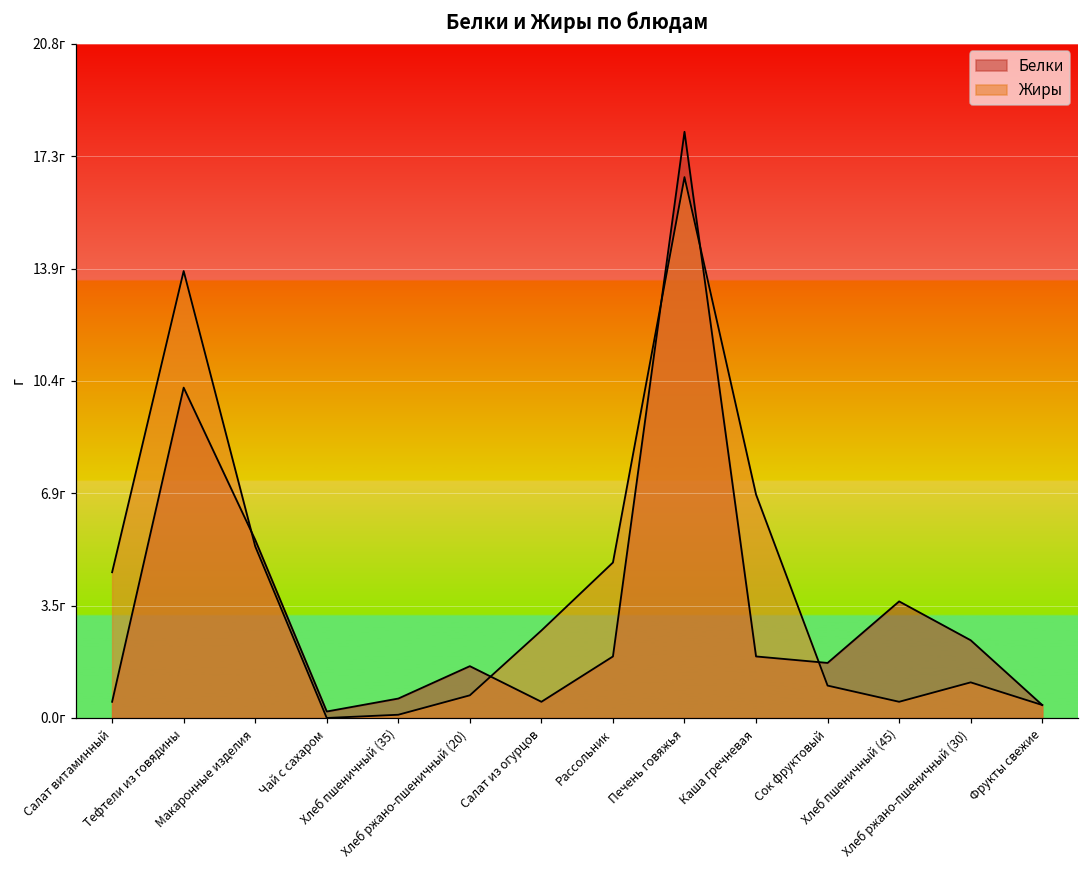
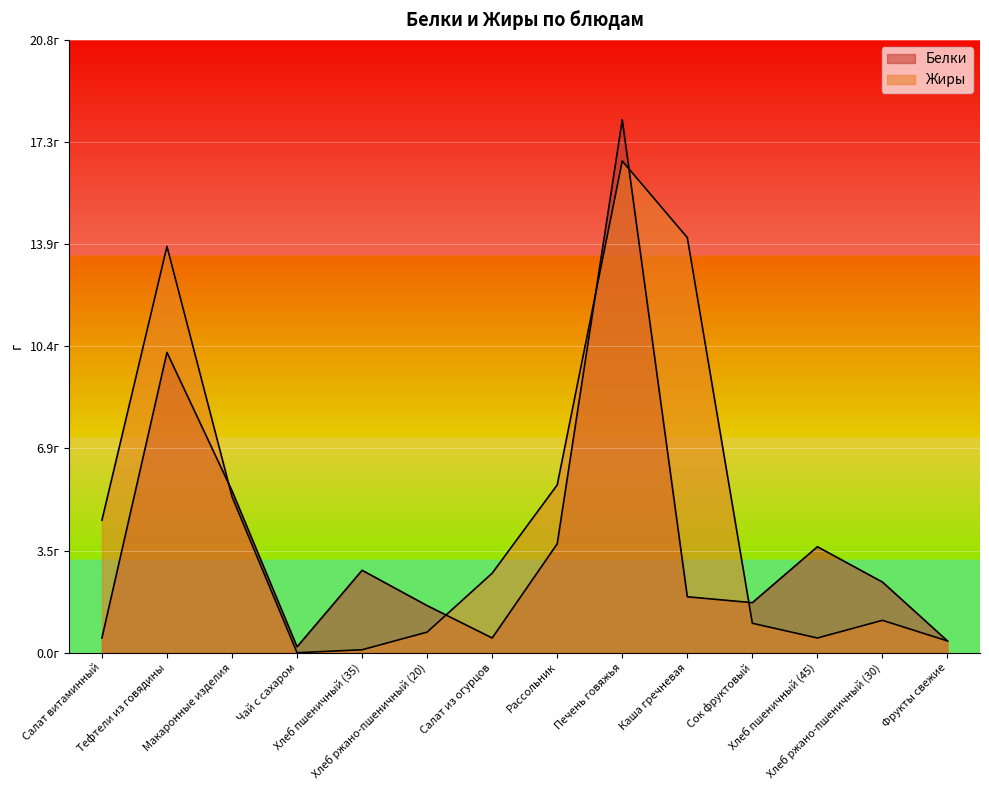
Белки, Хлеб пшеничный (35): 0.6г -> 2.8г
Белки, Рассольник: 1.9г -> 3.7г
Жиры, Рассольник: 4.8г -> 5.7г
Жиры, Каша гречневая: 6.9г -> 14.1г
